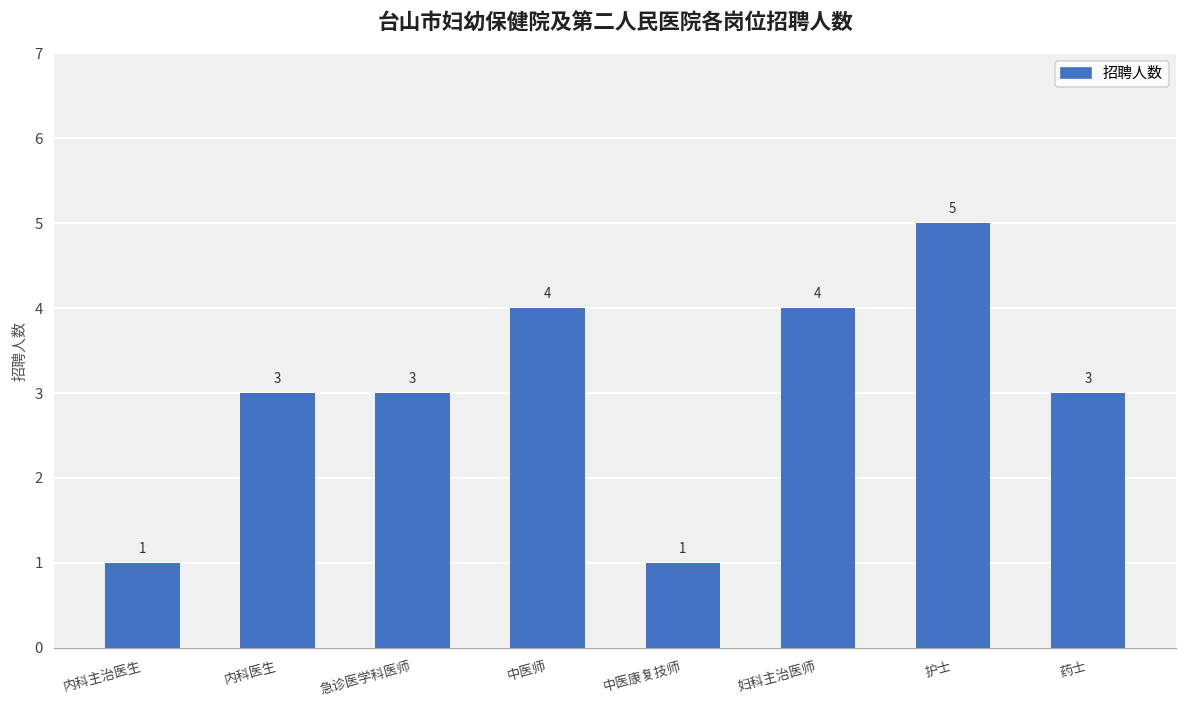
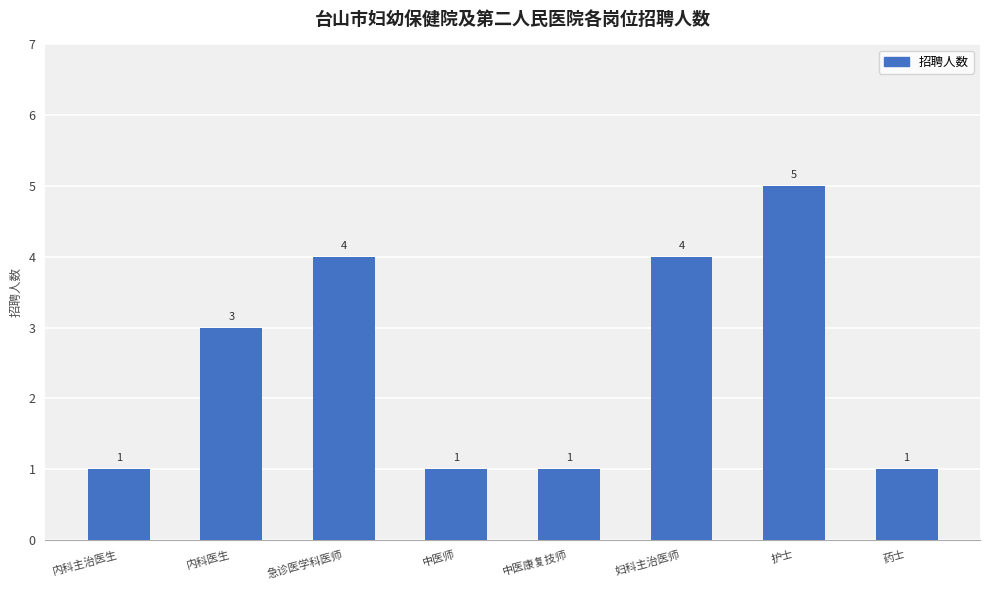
急诊医学科医师: 3 -> 4
中医师: 4 -> 1
药士: 3 -> 1
